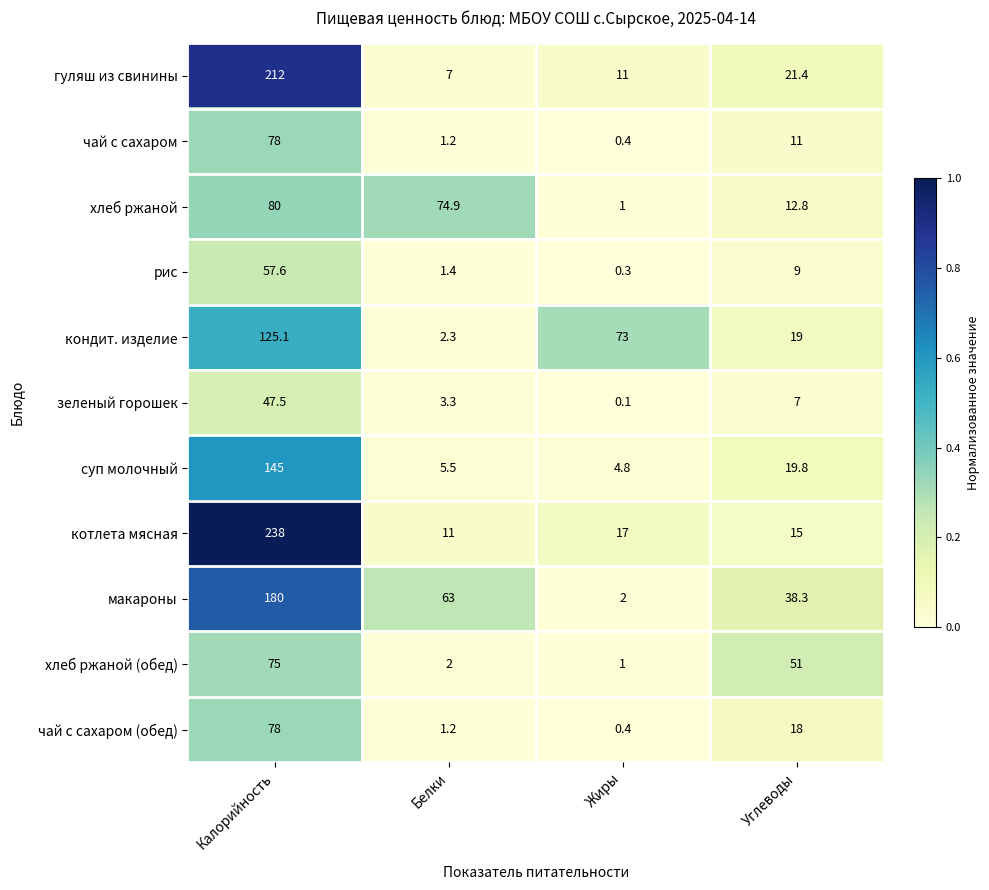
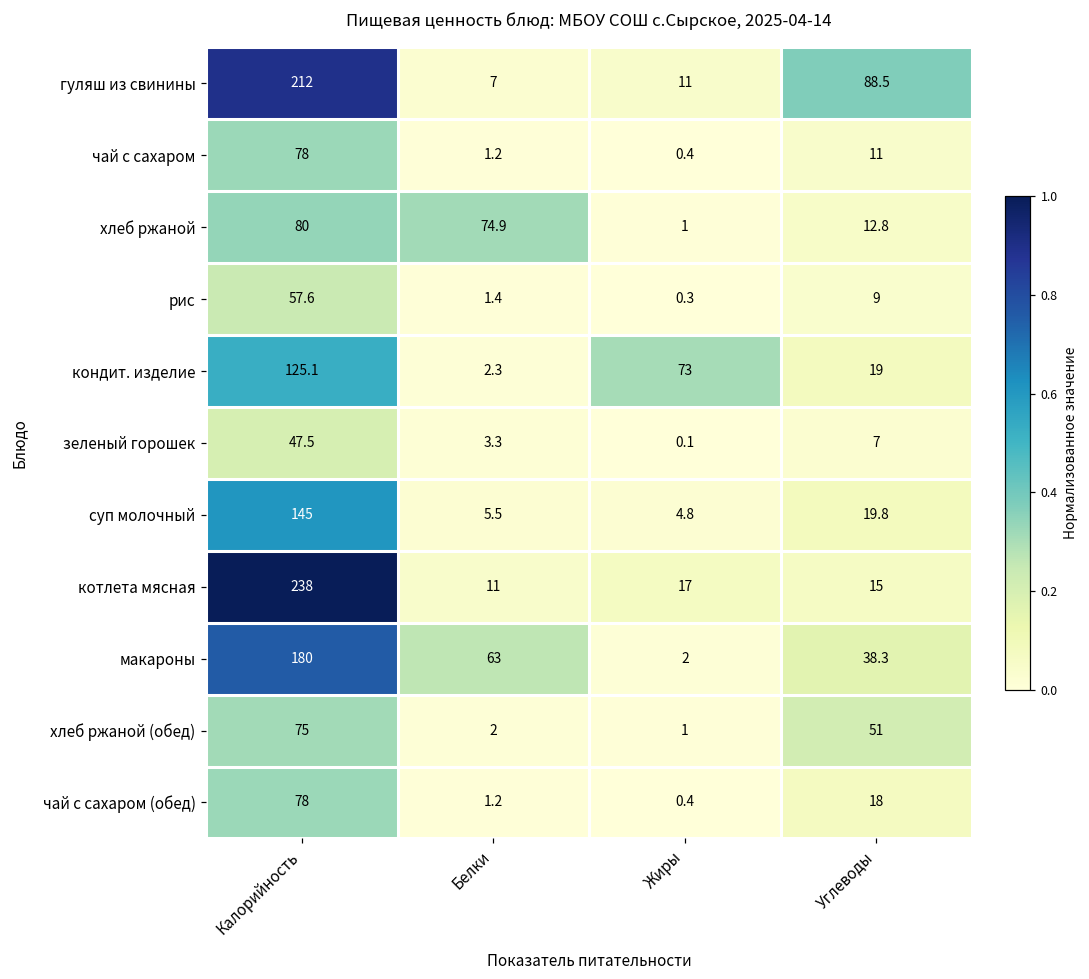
гуляш из свинины, Углеводы: 21.4 -> 88.5
